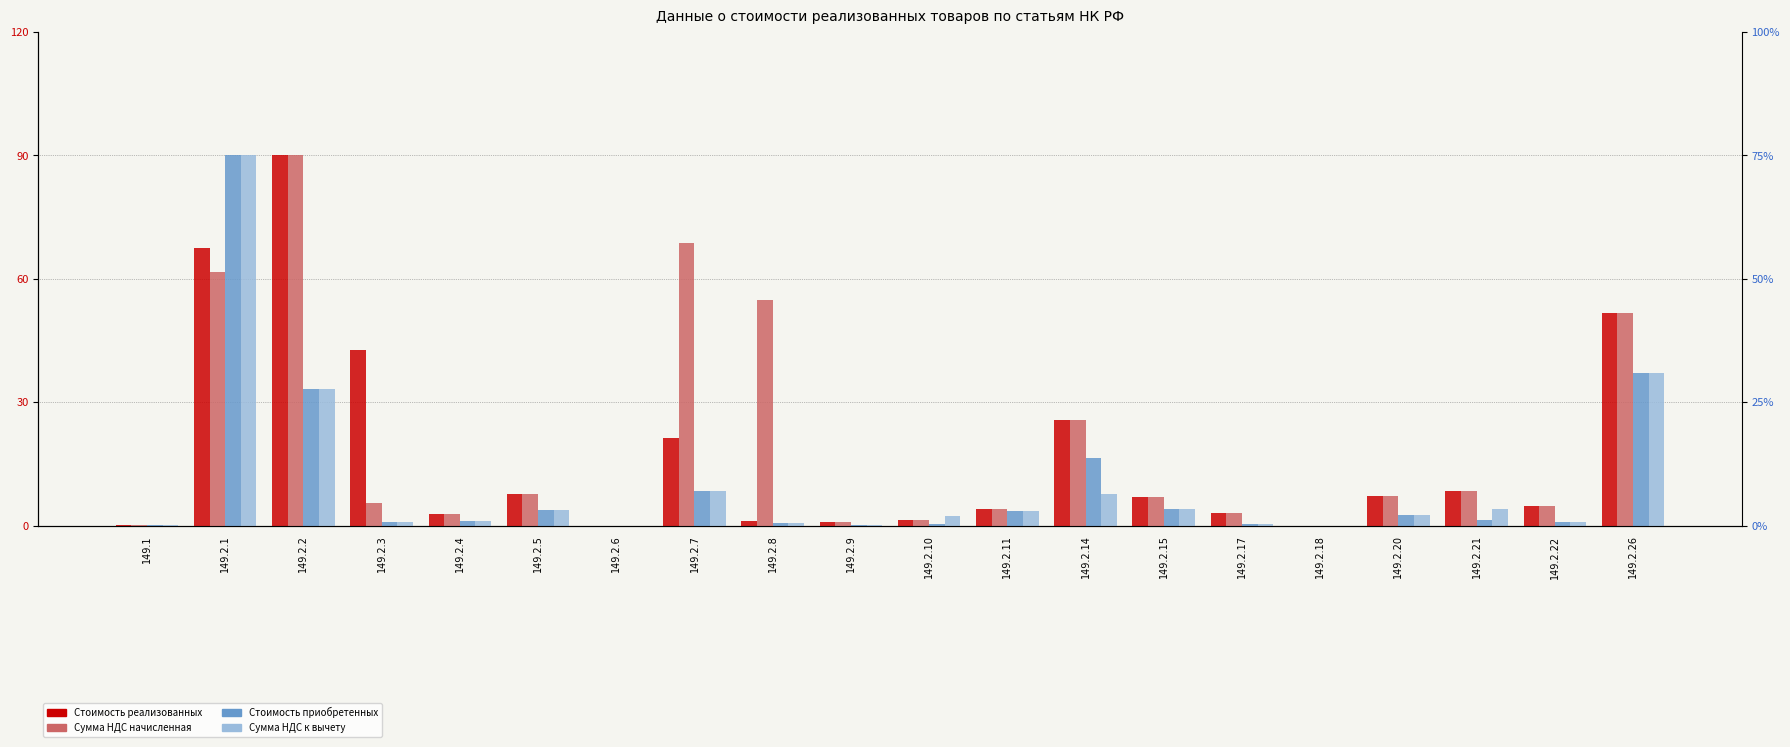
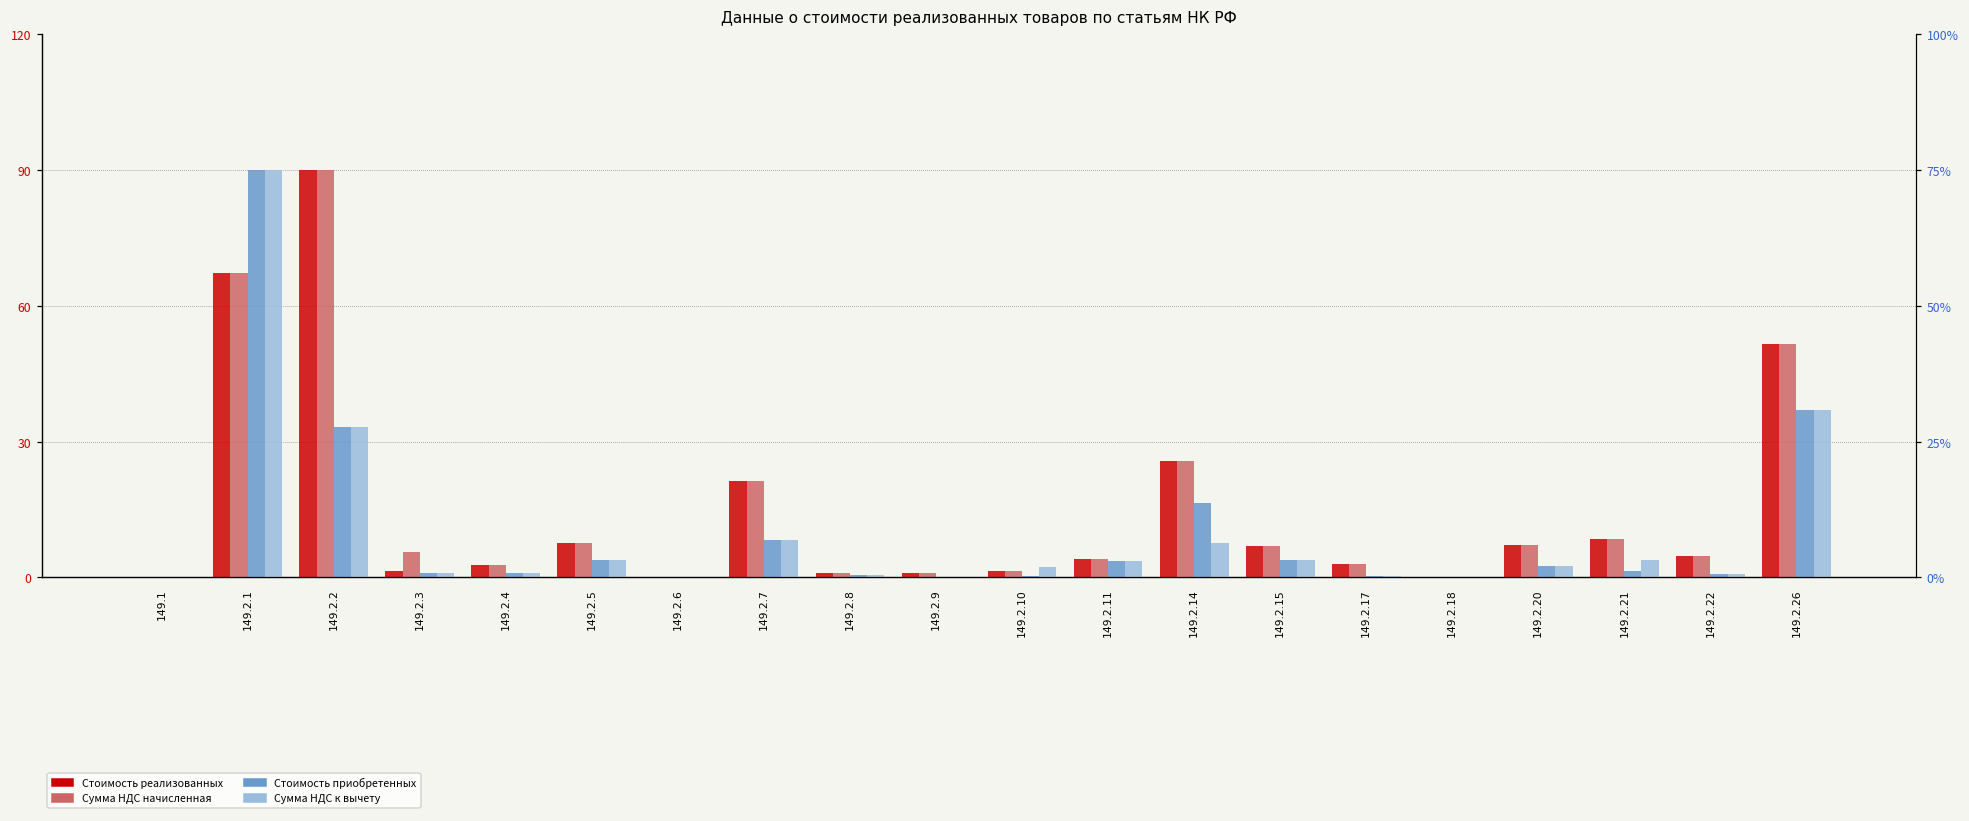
Сумма НДС начисленная, 149.2.1: 62 -> 67
Стоимость реализованных, 149.2.3: 43 -> 2
Сумма НДС начисленная, 149.2.7: 69 -> 21
Сумма НДС начисленная, 149.2.8: 55 -> 1
